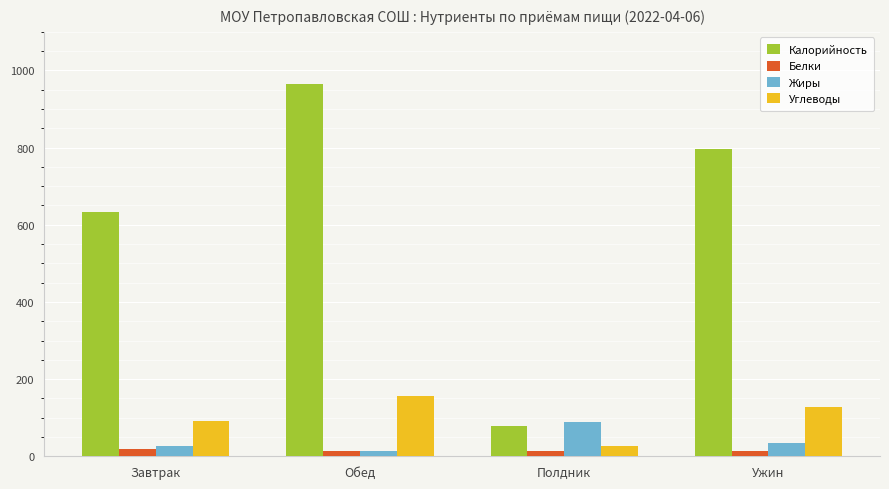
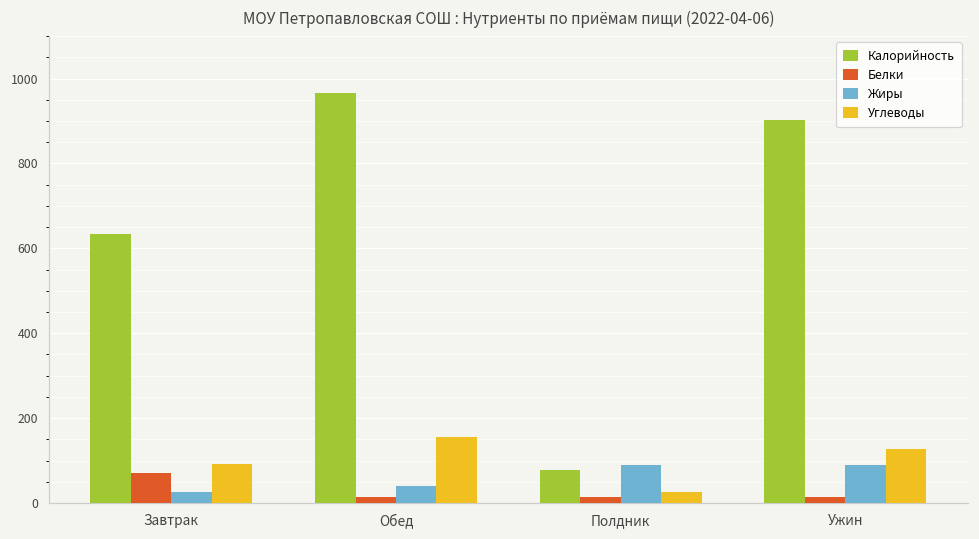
Белки, Завтрак: 20 -> 70
Жиры, Обед: 10 -> 40
Калорийность, Ужин: 800 -> 900
Жиры, Ужин: 40 -> 90
